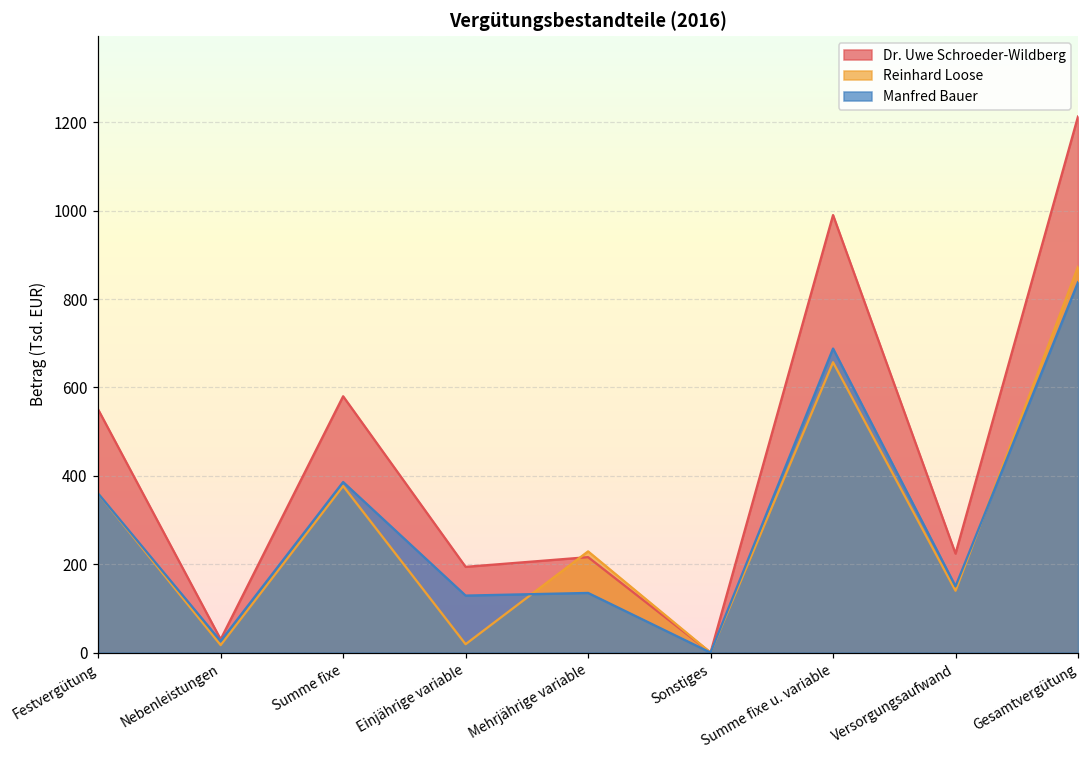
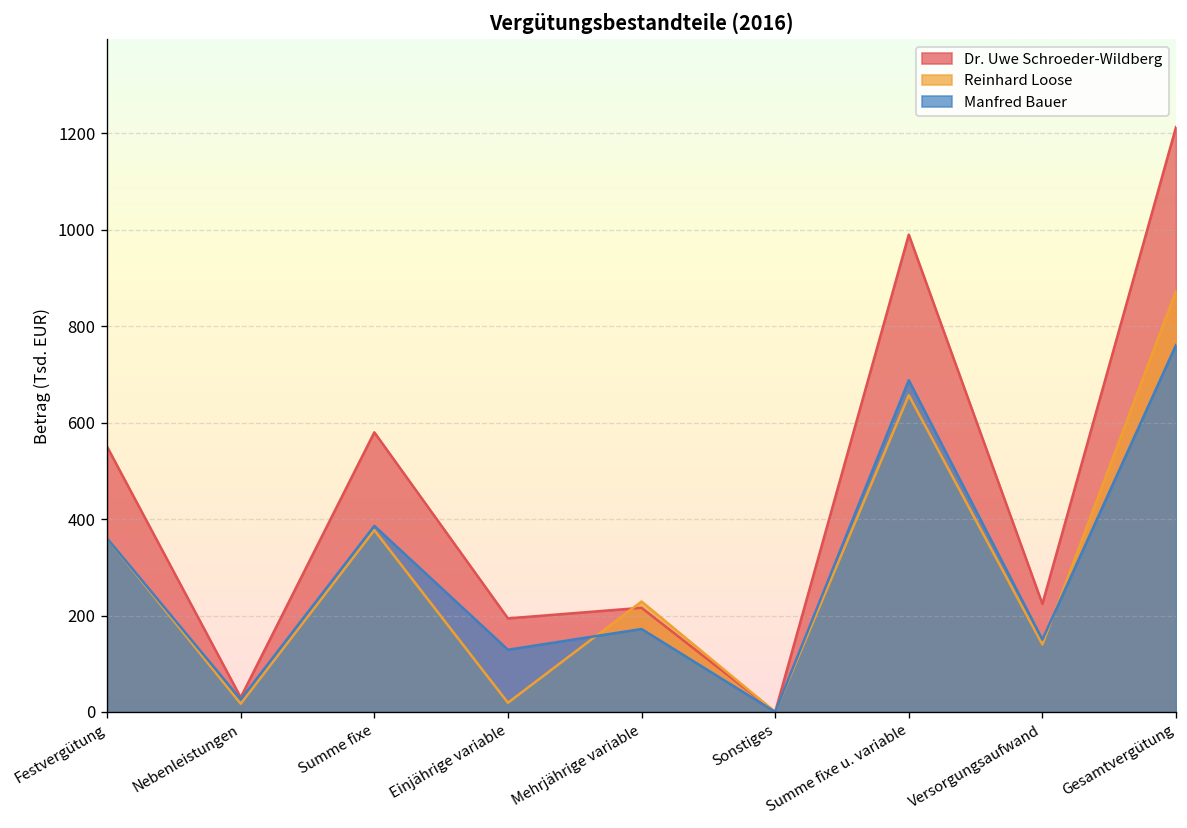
Manfred Bauer, Mehrjährige variable: 140 -> 170
Manfred Bauer, Gesamtvergütung: 840 -> 760
